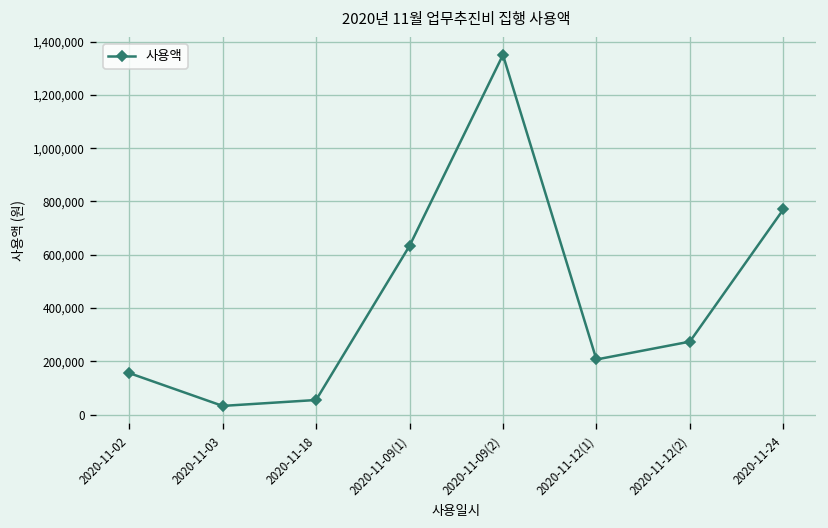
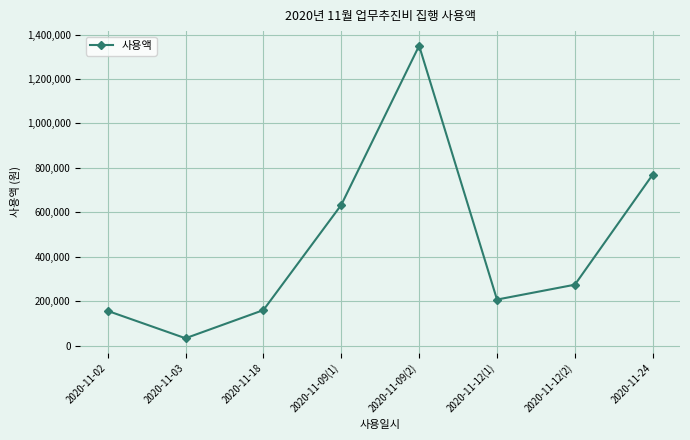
2020-11-18: 50,000 -> 160,000
